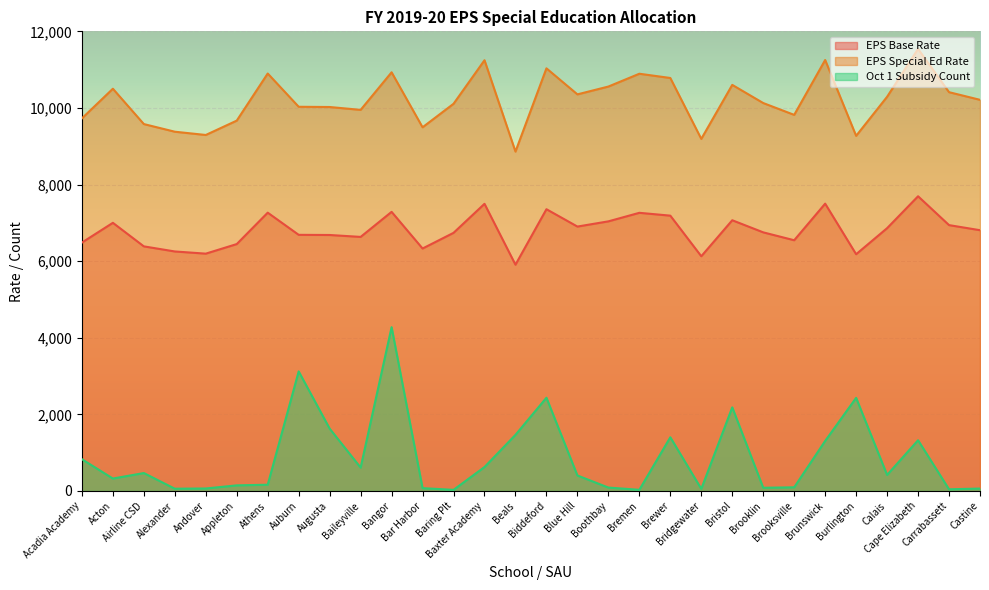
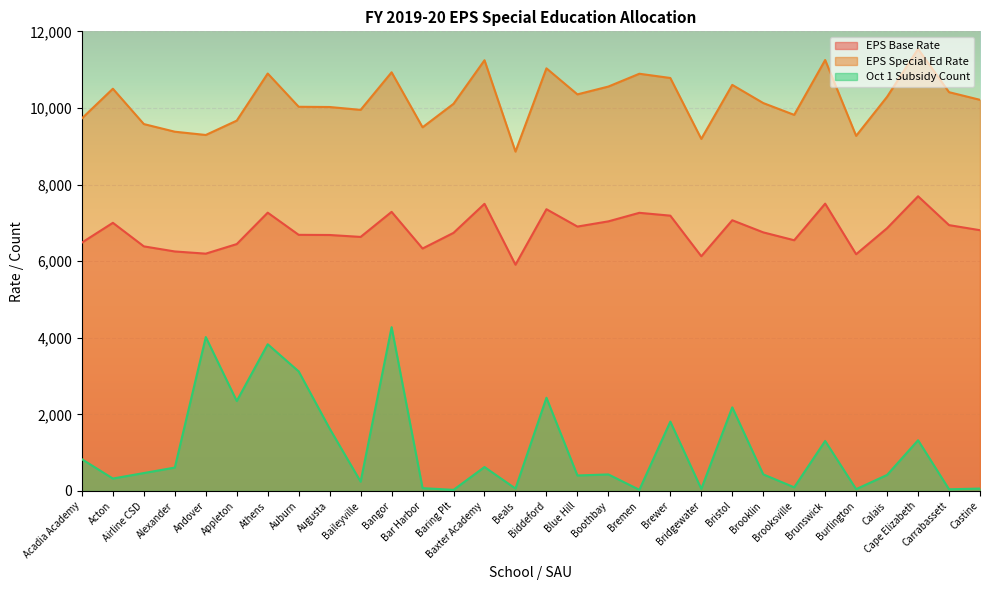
Oct 1 Subsidy Count, Alexander: 100 -> 600
Oct 1 Subsidy Count, Andover: 100 -> 4,000
Oct 1 Subsidy Count, Appleton: 100 -> 2,300
Oct 1 Subsidy Count, Athens: 200 -> 3,800
Oct 1 Subsidy Count, Baileyville: 600 -> 200
Oct 1 Subsidy Count, Beals: 1,500 -> 100
Oct 1 Subsidy Count, Boothbay: 100 -> 400
Oct 1 Subsidy Count, Brewer: 1,400 -> 1,800
Oct 1 Subsidy Count, Brooklin: 100 -> 400
Oct 1 Subsidy Count, Burlington: 2,400 -> 0
